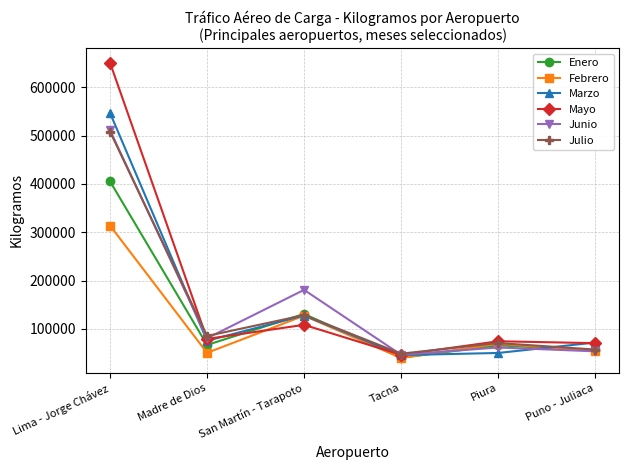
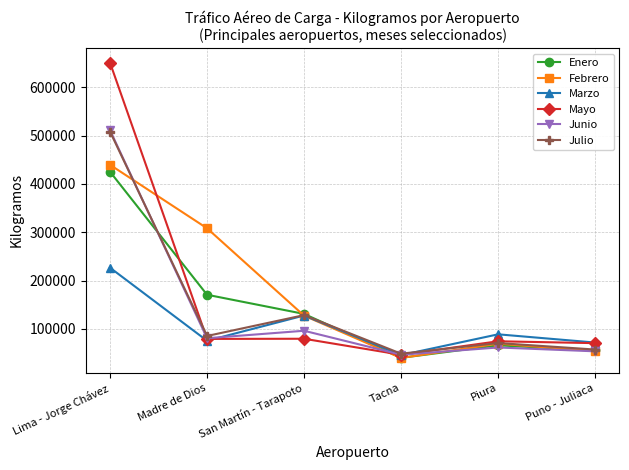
Enero, Lima - Jorge Chávez: 410000 -> 430000
Febrero, Lima - Jorge Chávez: 310000 -> 440000
Marzo, Lima - Jorge Chávez: 550000 -> 230000
Enero, Madre de Dios: 70000 -> 170000
Febrero, Madre de Dios: 50000 -> 310000
Mayo, San Martín - Tarapoto: 110000 -> 80000
Junio, San Martín - Tarapoto: 180000 -> 100000
Marzo, Piura: 50000 -> 90000
